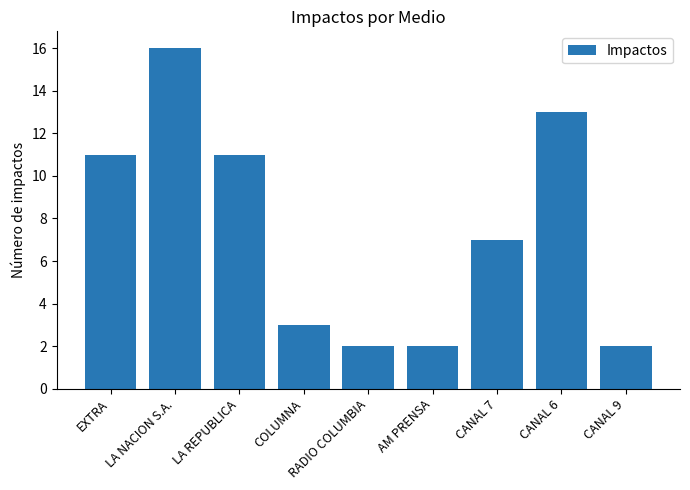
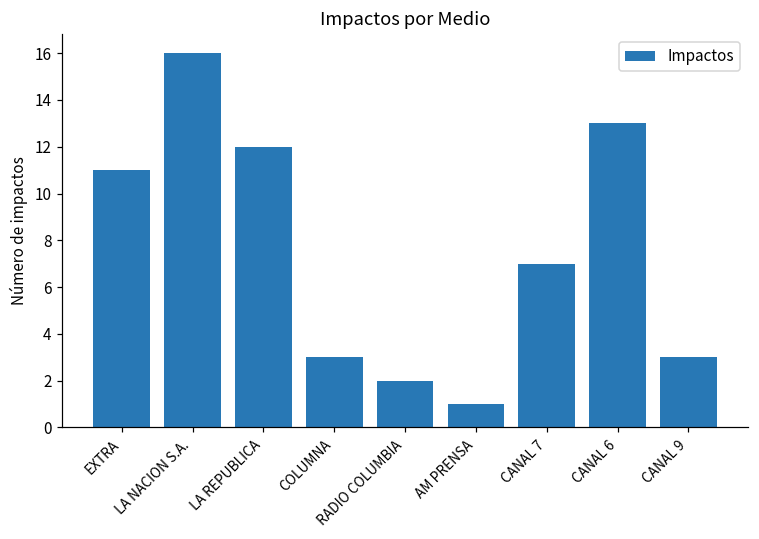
LA REPUBLICA: 11 -> 12
AM PRENSA: 2 -> 1
CANAL 9: 2 -> 3
